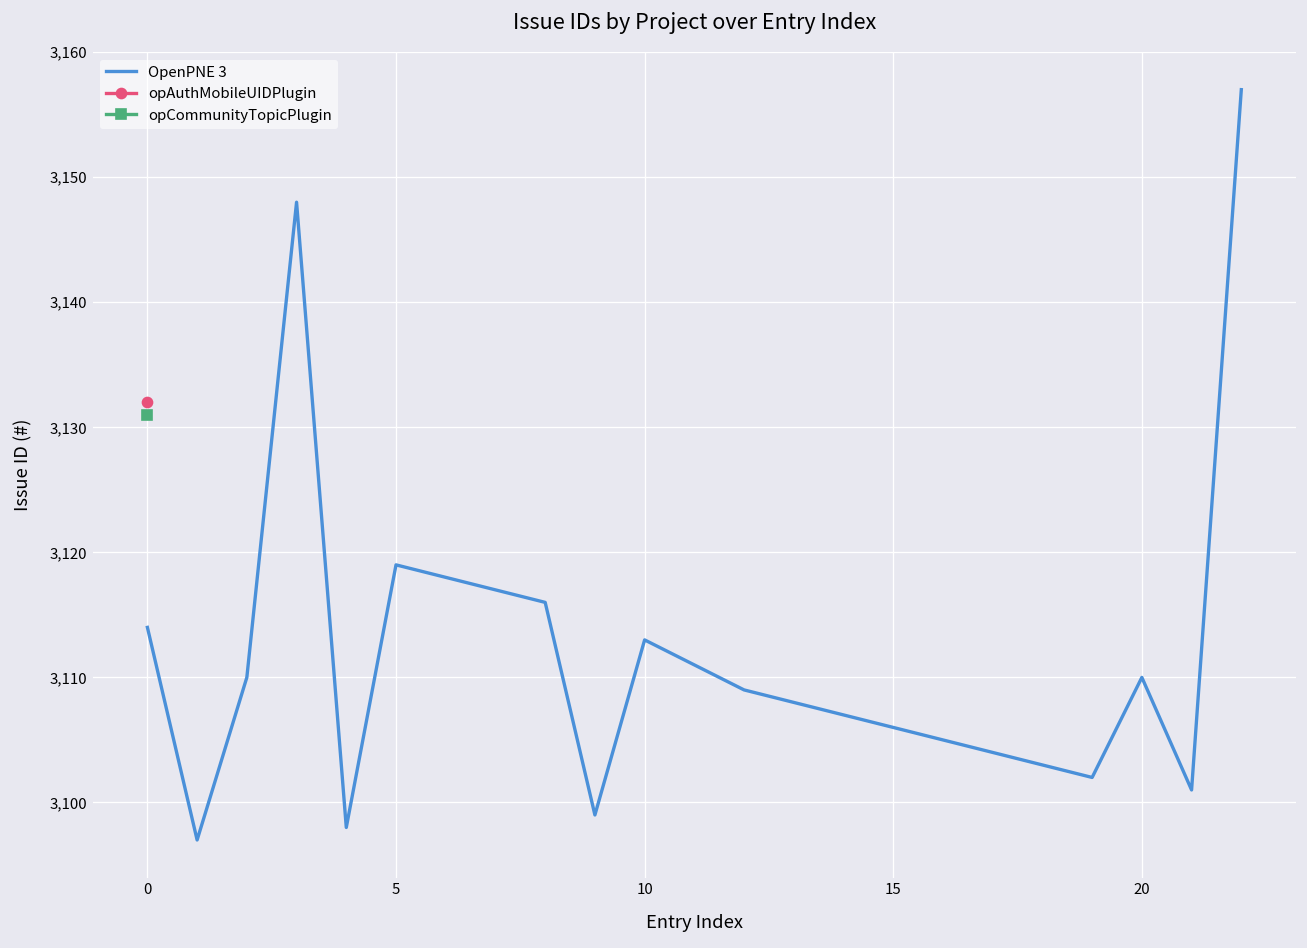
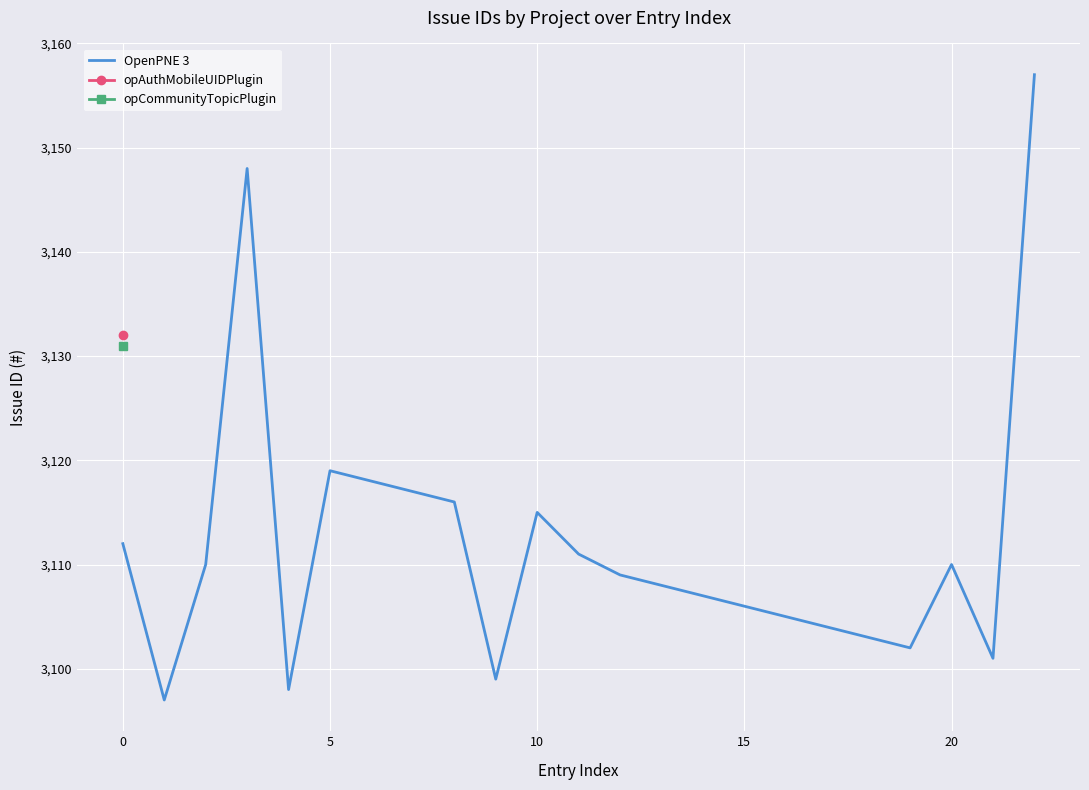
OpenPNE 3, 0: 3,114 -> 3,112
OpenPNE 3, 10: 3,113 -> 3,115
